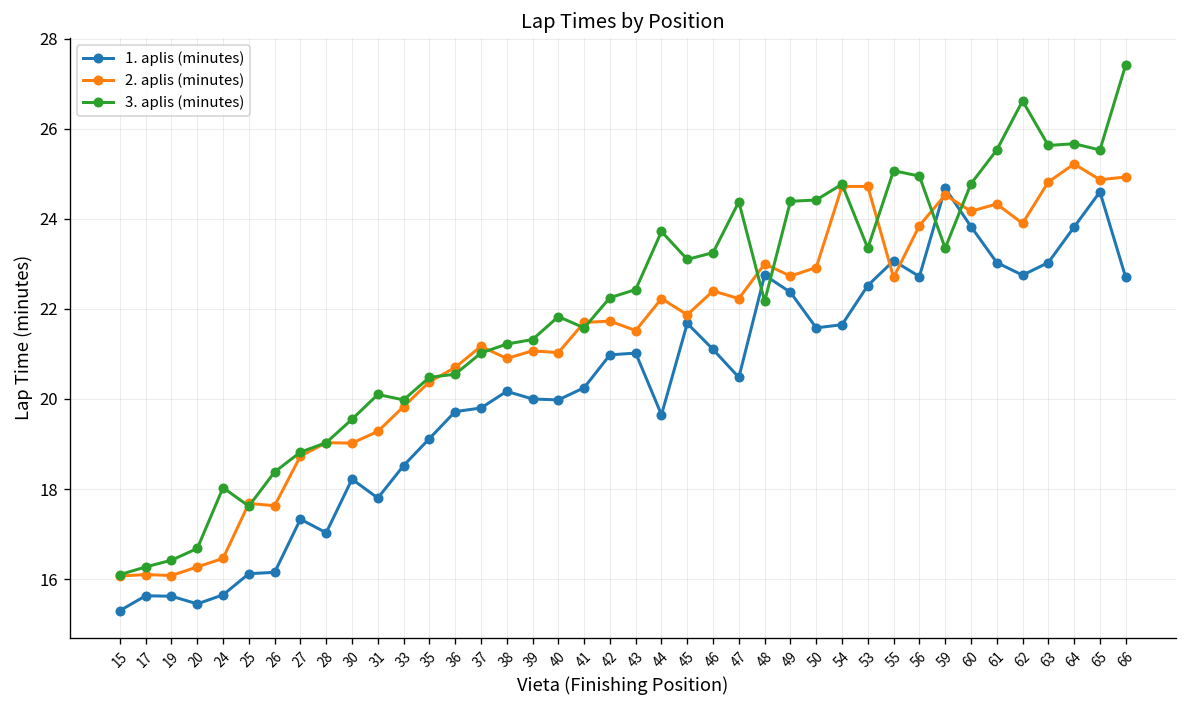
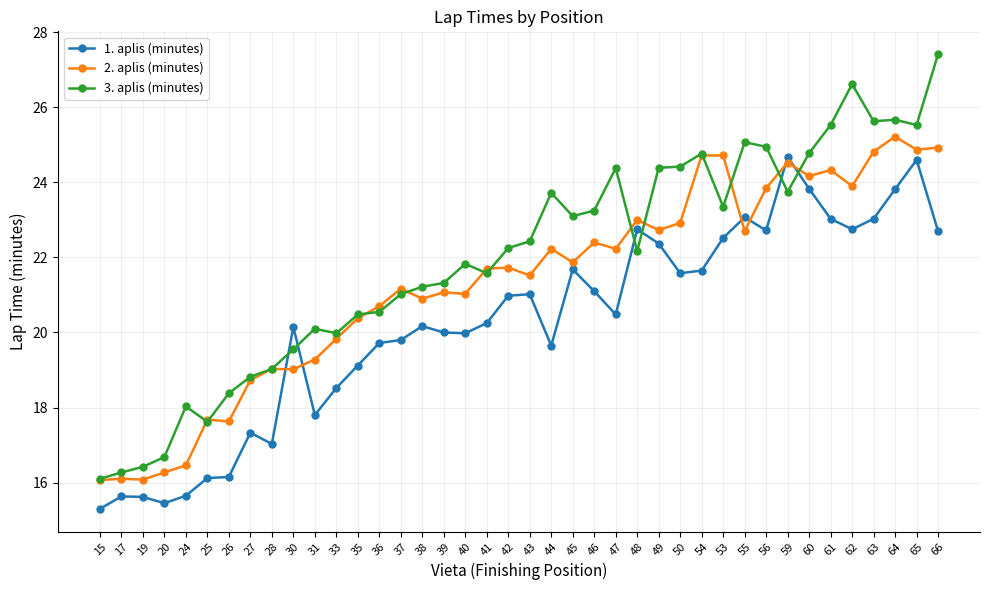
1. aplis (minutes), 30: 18.2 -> 20.2
3. aplis (minutes), 59: 23.4 -> 23.8
